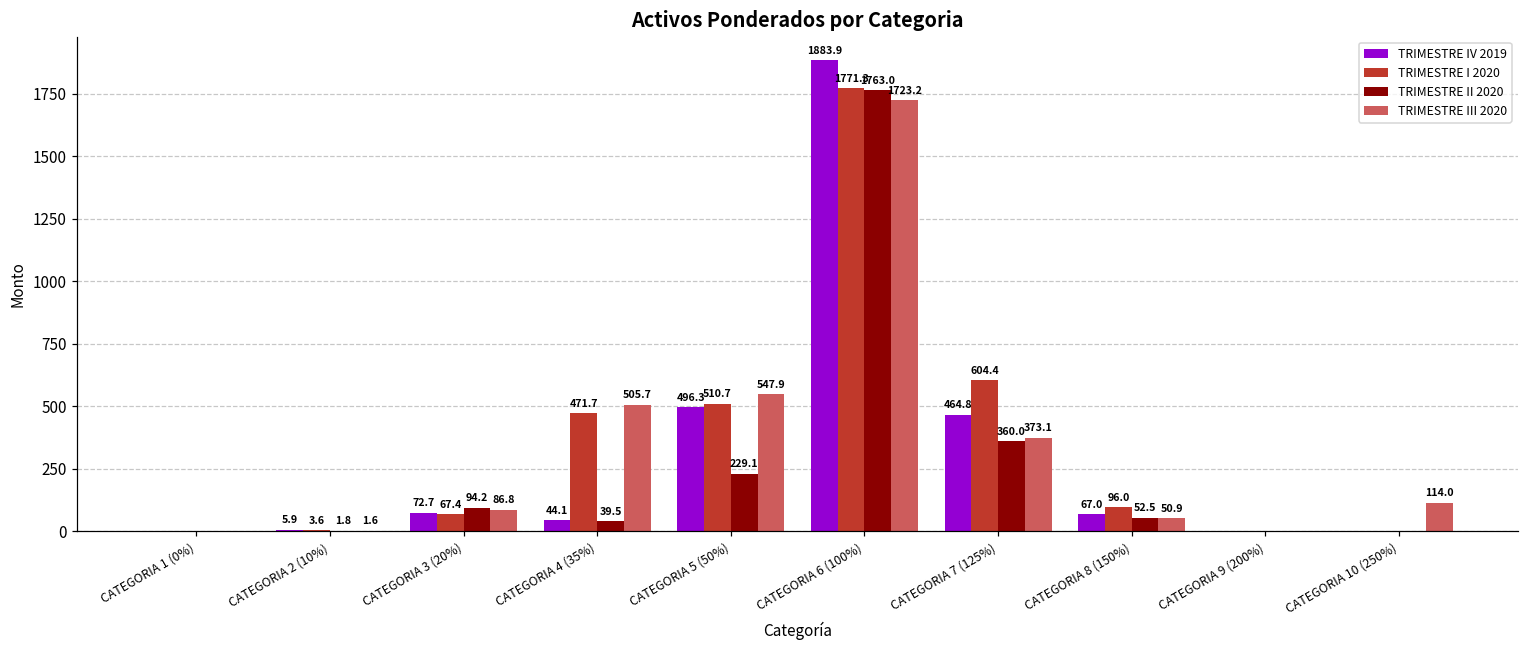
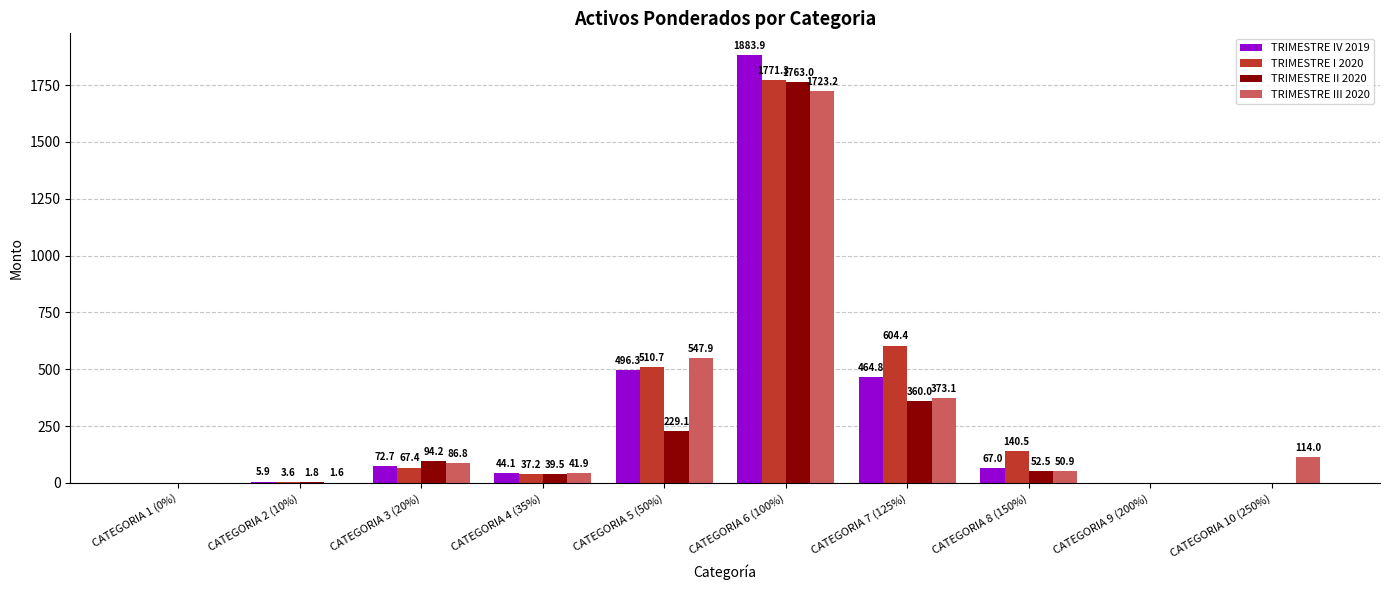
TRIMESTRE I 2020, CATEGORIA 4 (35%): 471.7 -> 37.2
TRIMESTRE III 2020, CATEGORIA 4 (35%): 505.7 -> 41.9
TRIMESTRE I 2020, CATEGORIA 8 (150%): 96.0 -> 140.5
